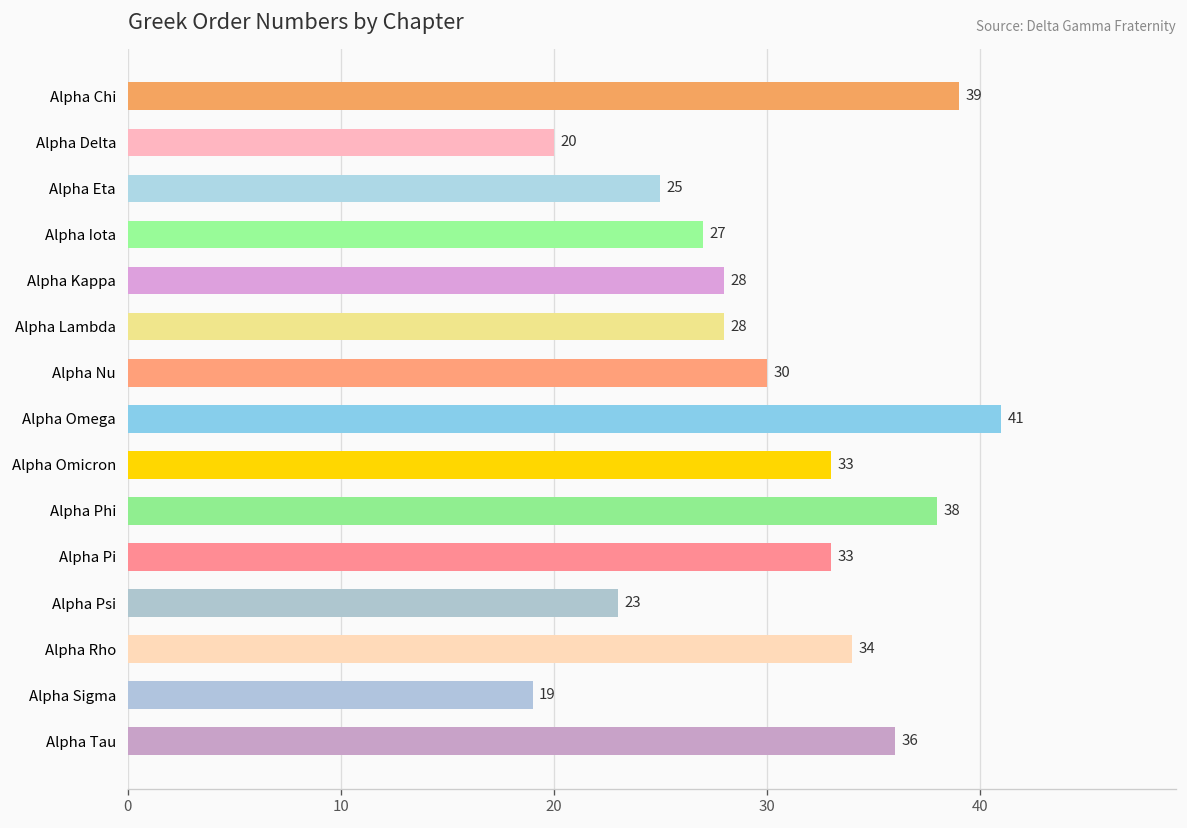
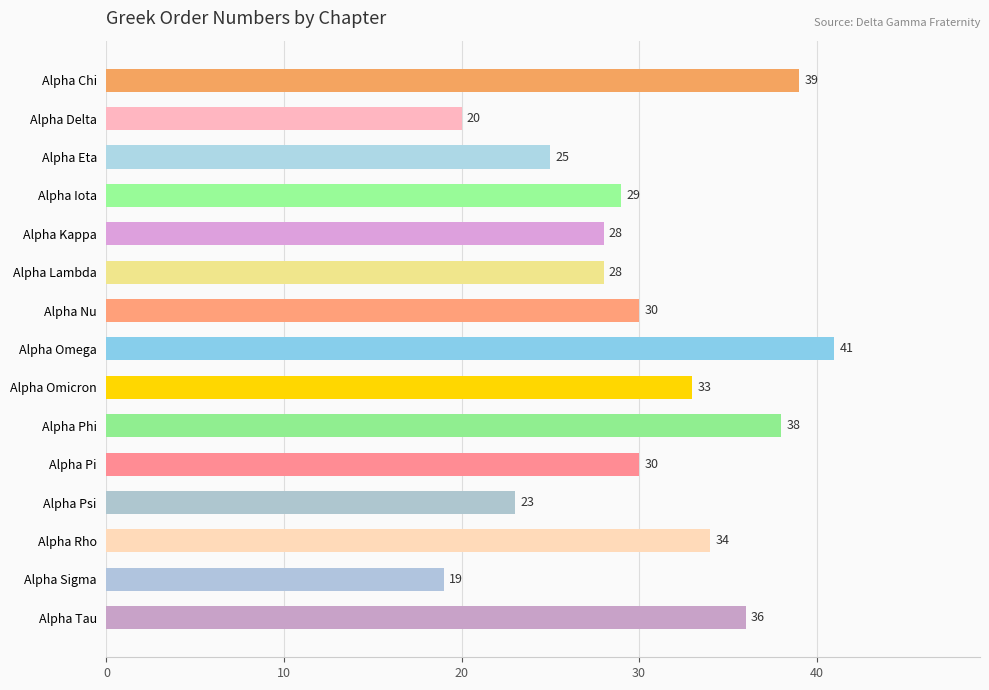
Alpha Iota: 27 -> 29
Alpha Pi: 33 -> 30
